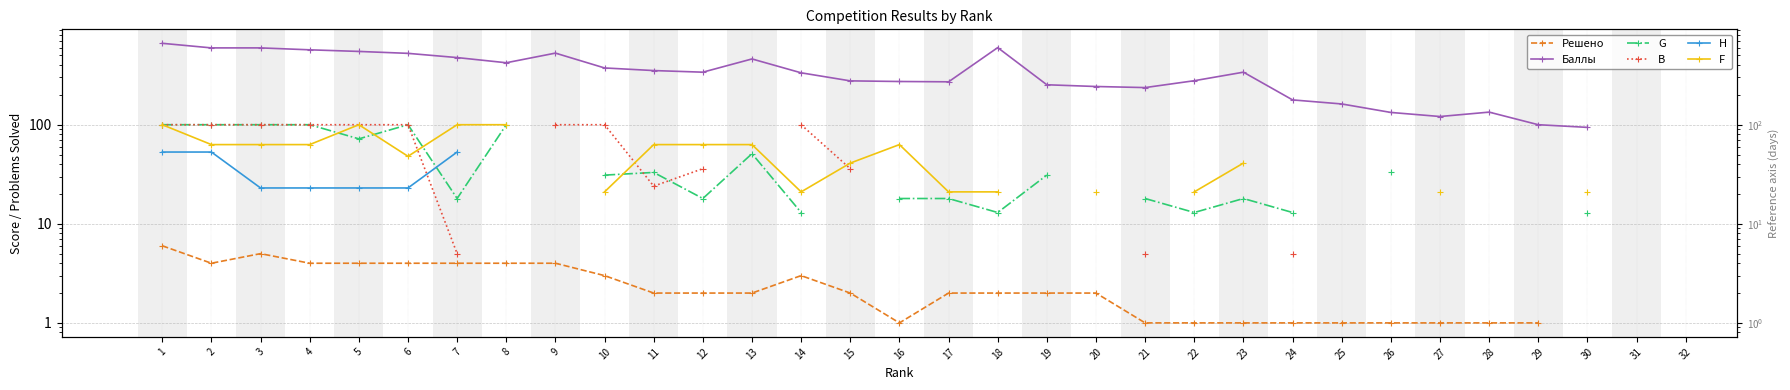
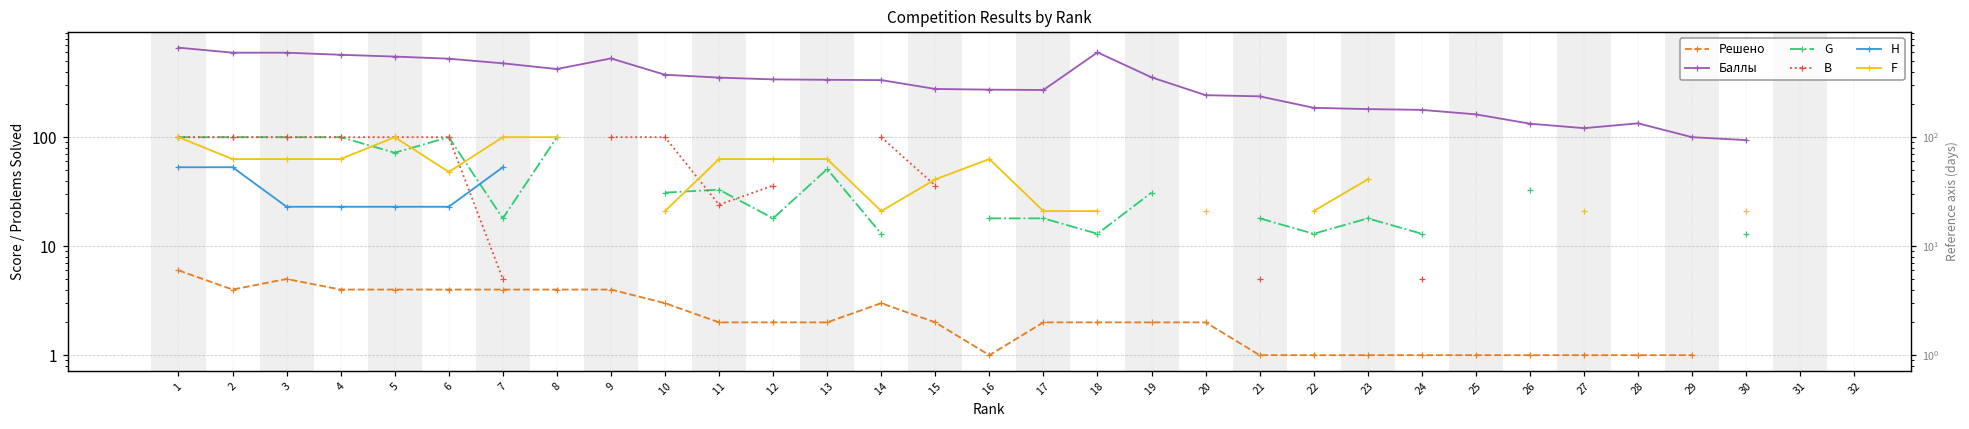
Баллы, 13: 500 -> 340
Баллы, 19: 250 -> 350
Баллы, 22: 280 -> 190
Баллы, 23: 340 -> 180
